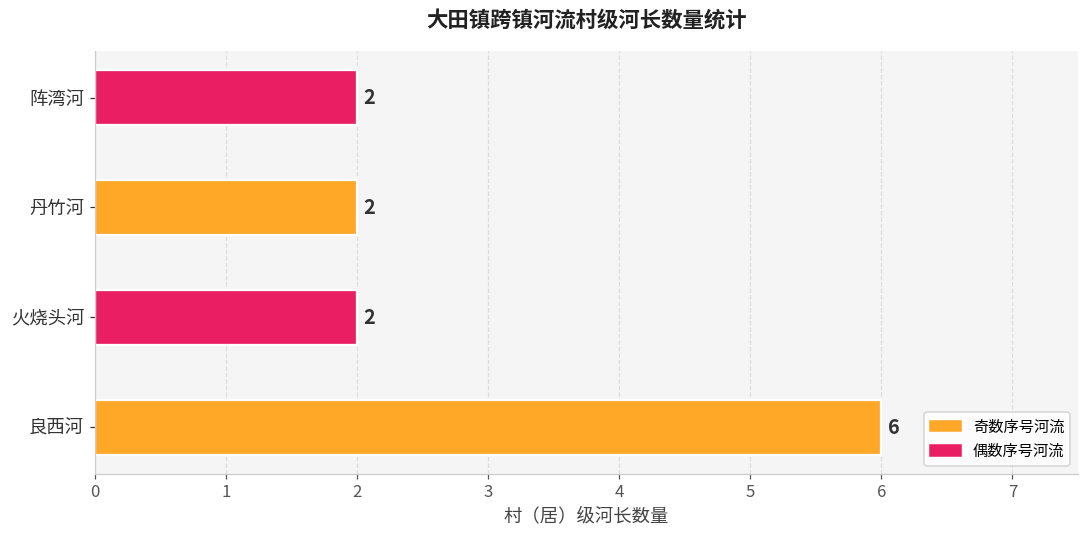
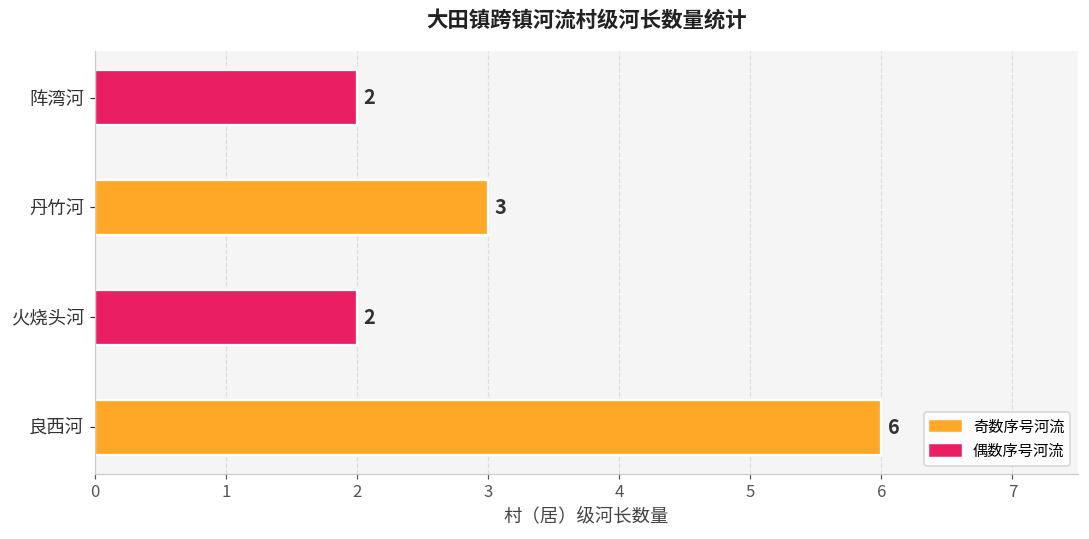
丹竹河: 2 -> 3
